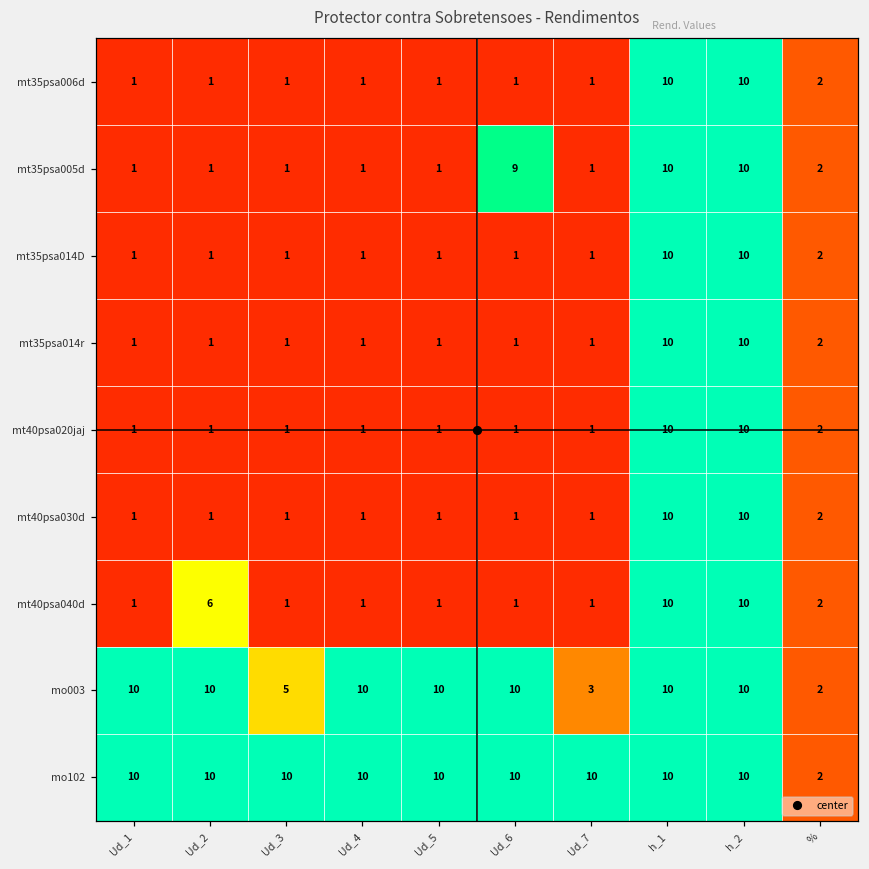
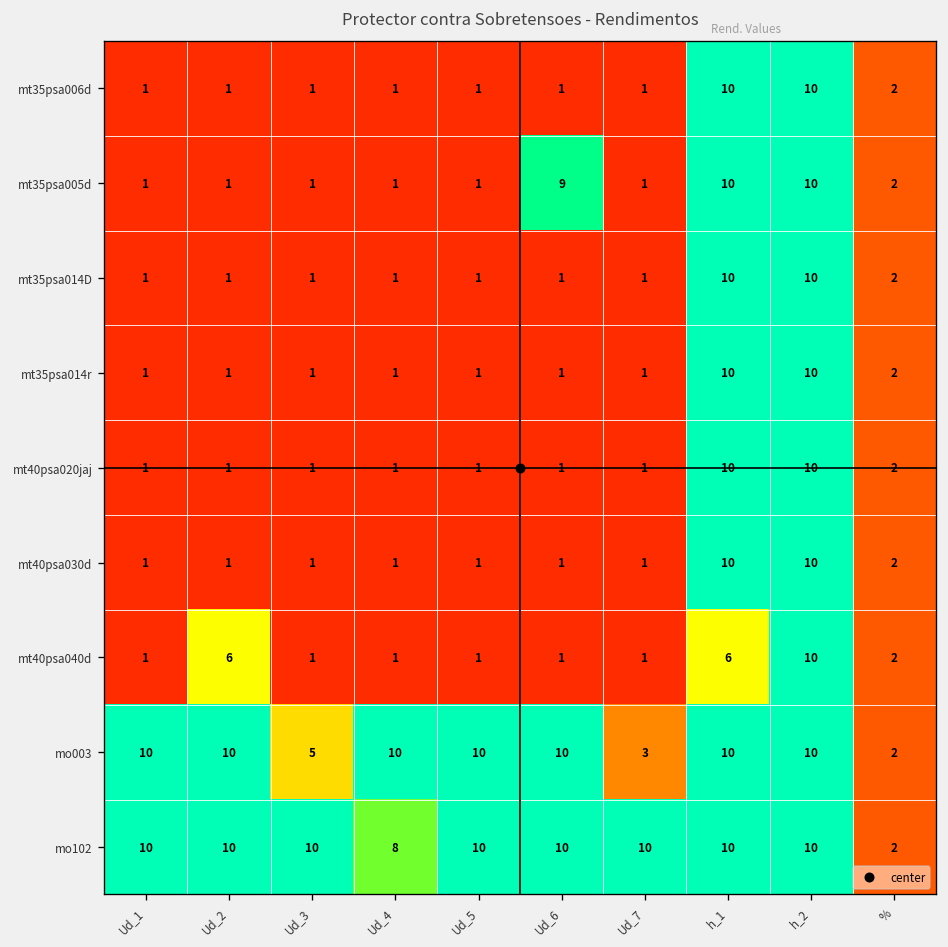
mt40psa040d, h_1: 10 -> 6
mo102, Ud_4: 10 -> 8
